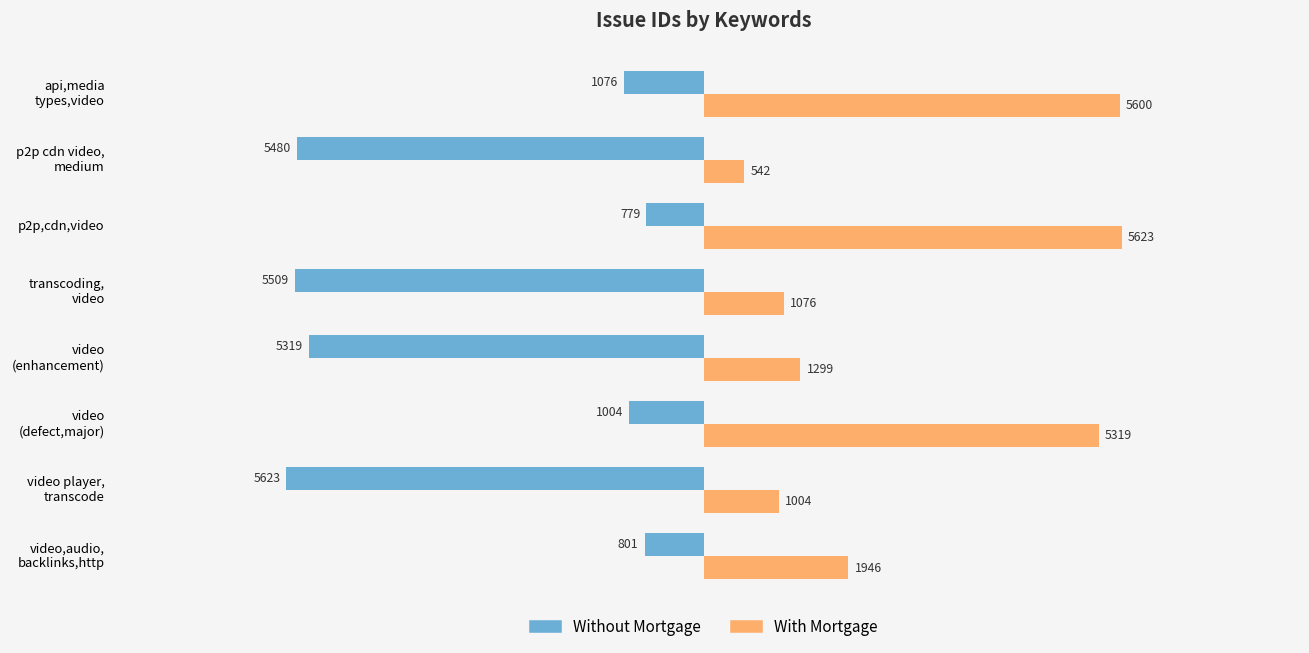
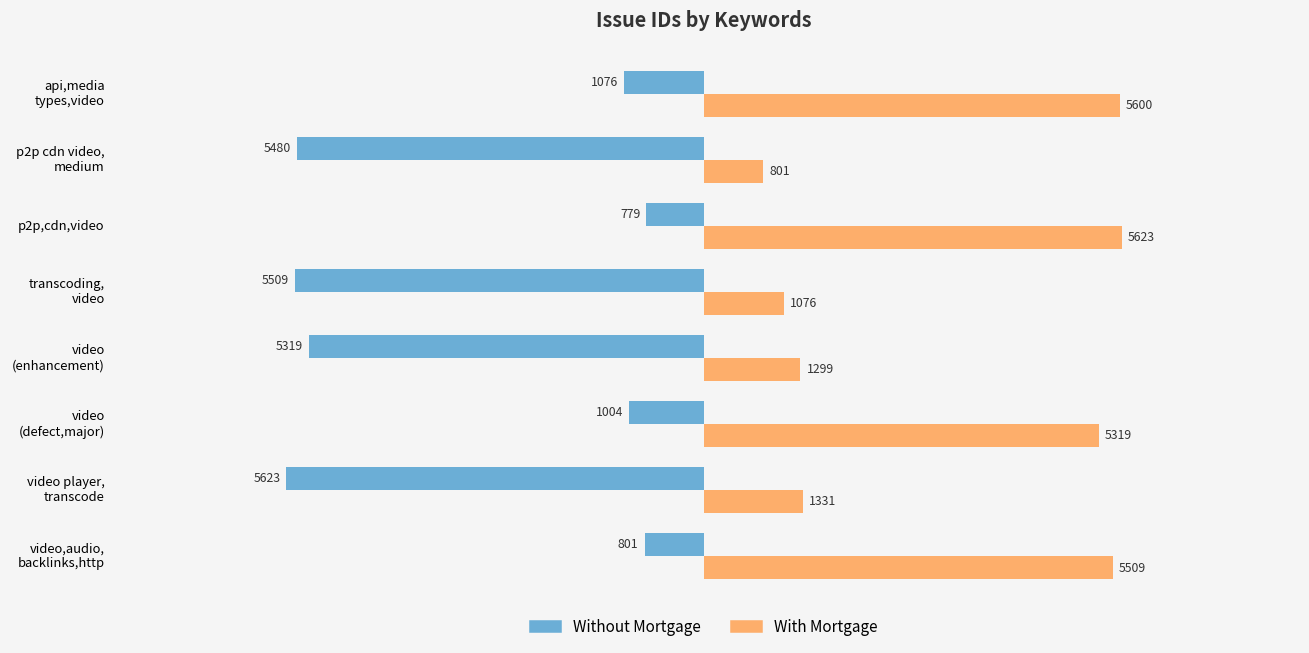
With Mortgage, p2p cdn video, medium: 542 -> 801
With Mortgage, video player, transcode: 1004 -> 1331
With Mortgage, video,audio, backlinks,http: 1946 -> 5509
